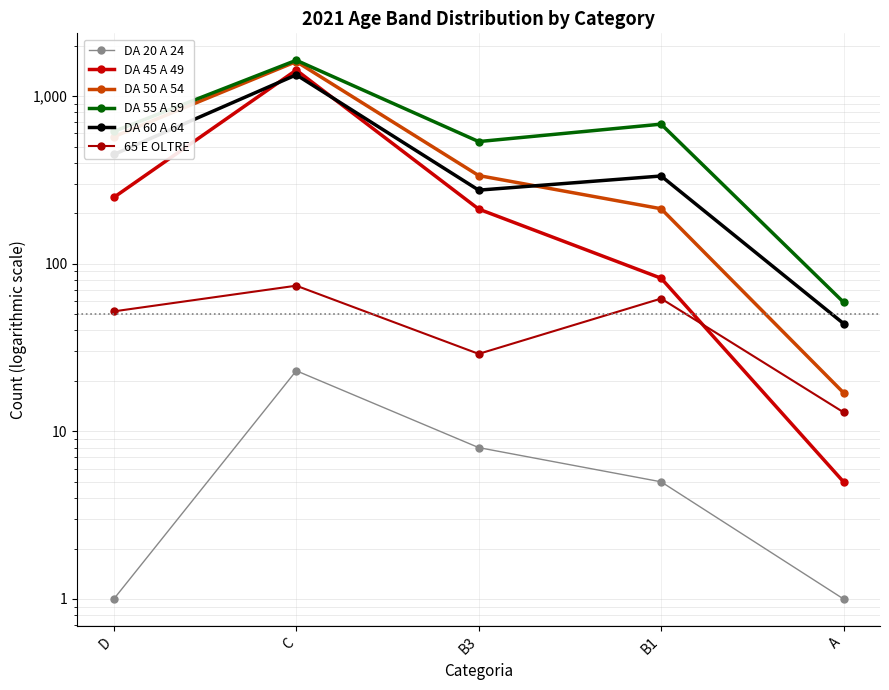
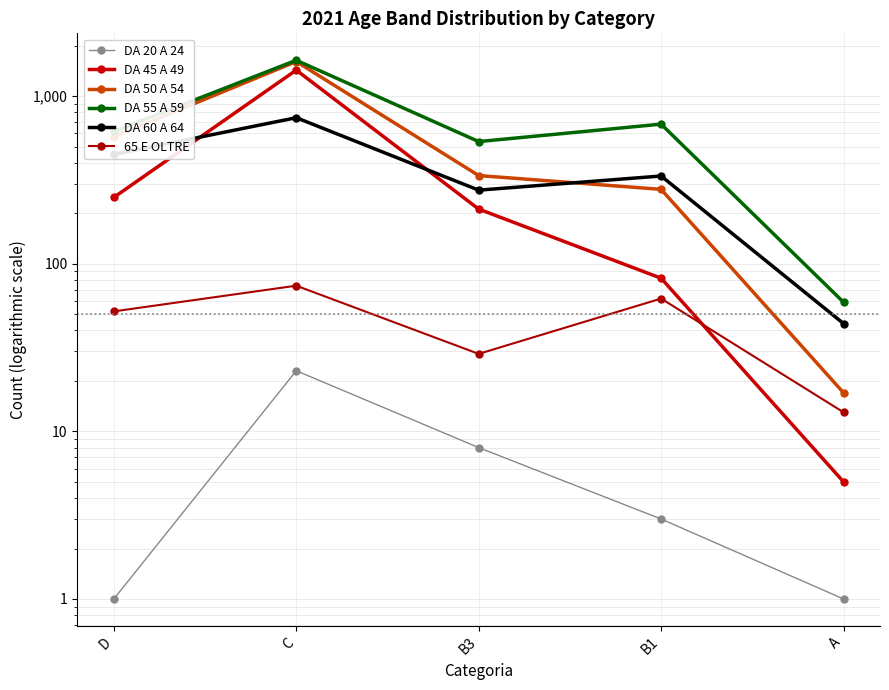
DA 60 A 64, C: 1,300 -> 700
DA 20 A 24, B1: 5 -> 3
DA 50 A 54, B1: 210 -> 280
